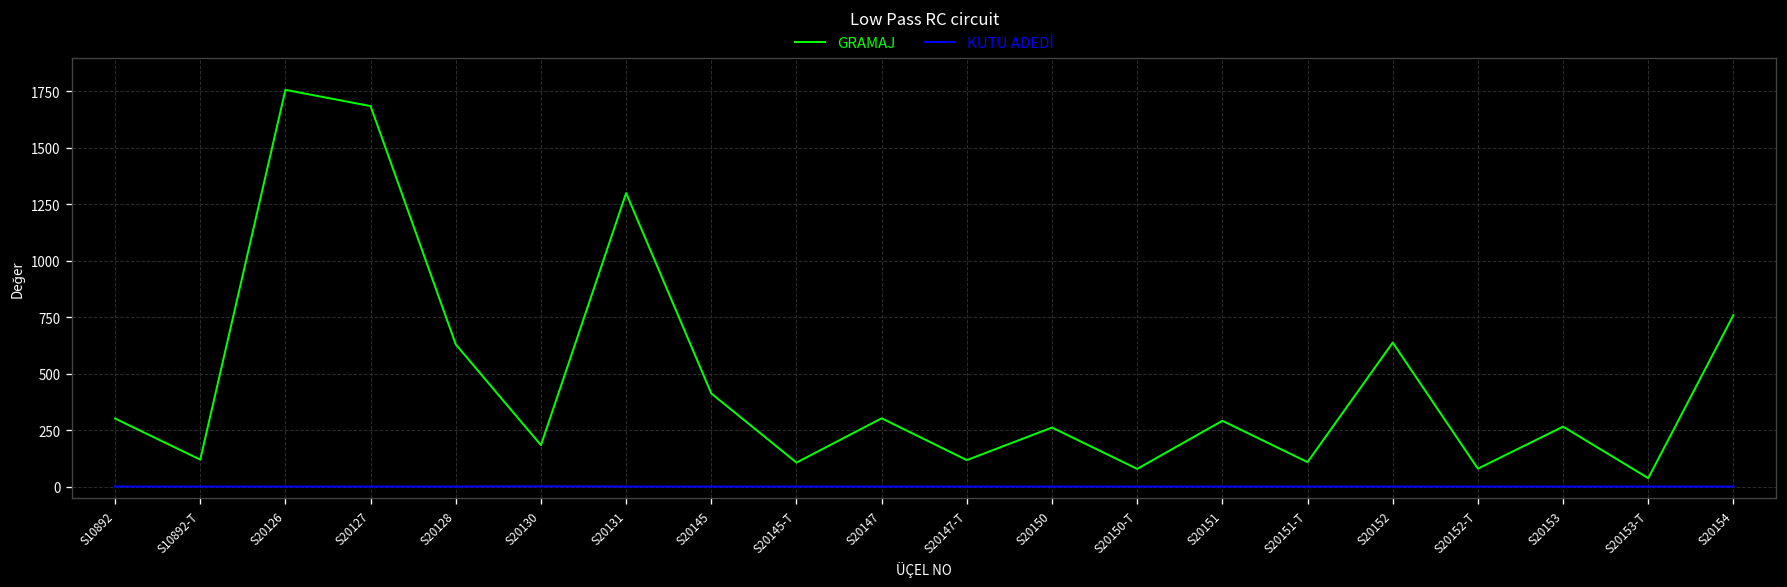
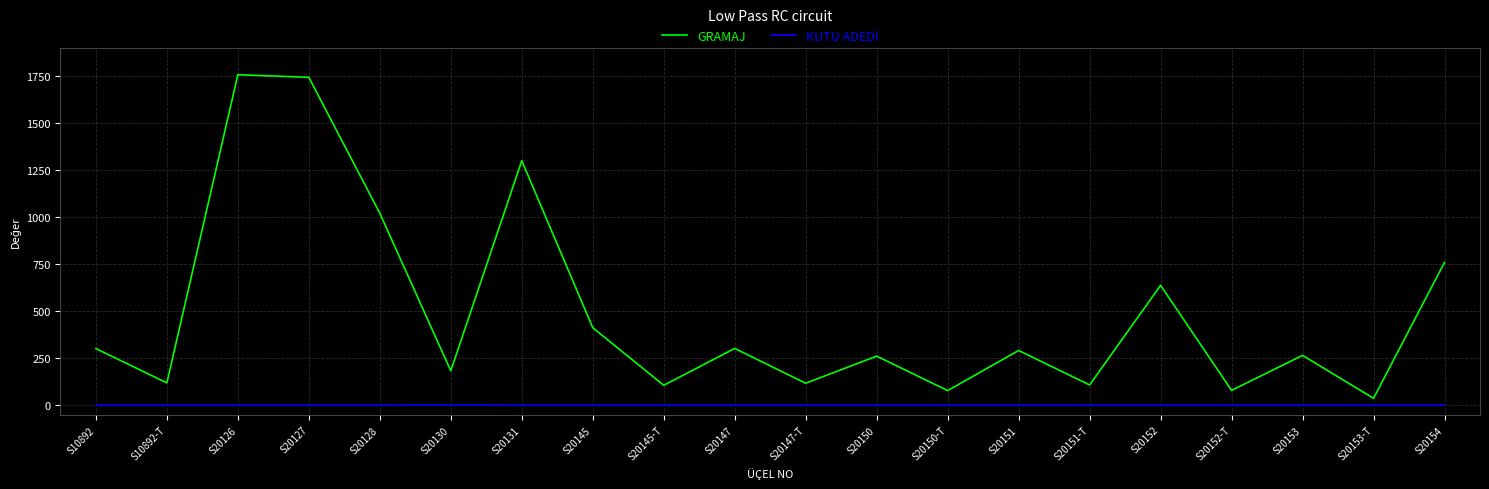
GRAMAJ, S20127: 1690 -> 1740
GRAMAJ, S20128: 630 -> 1020
